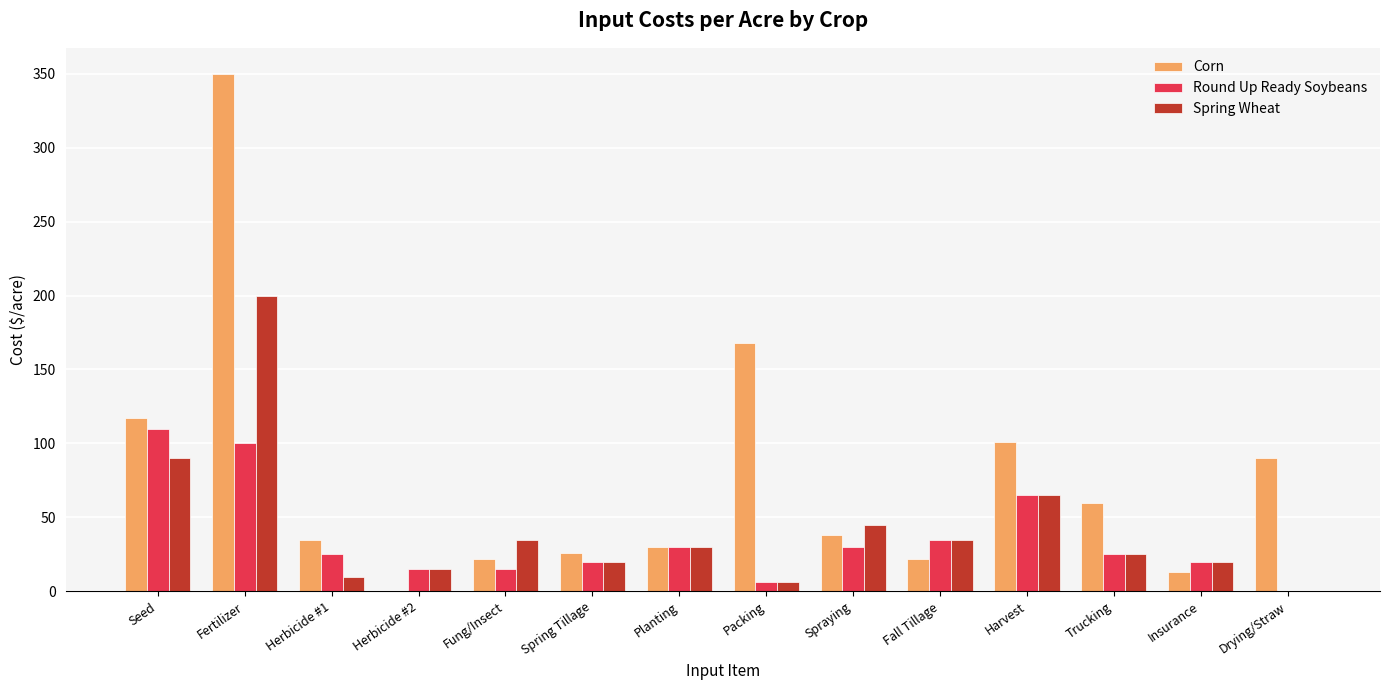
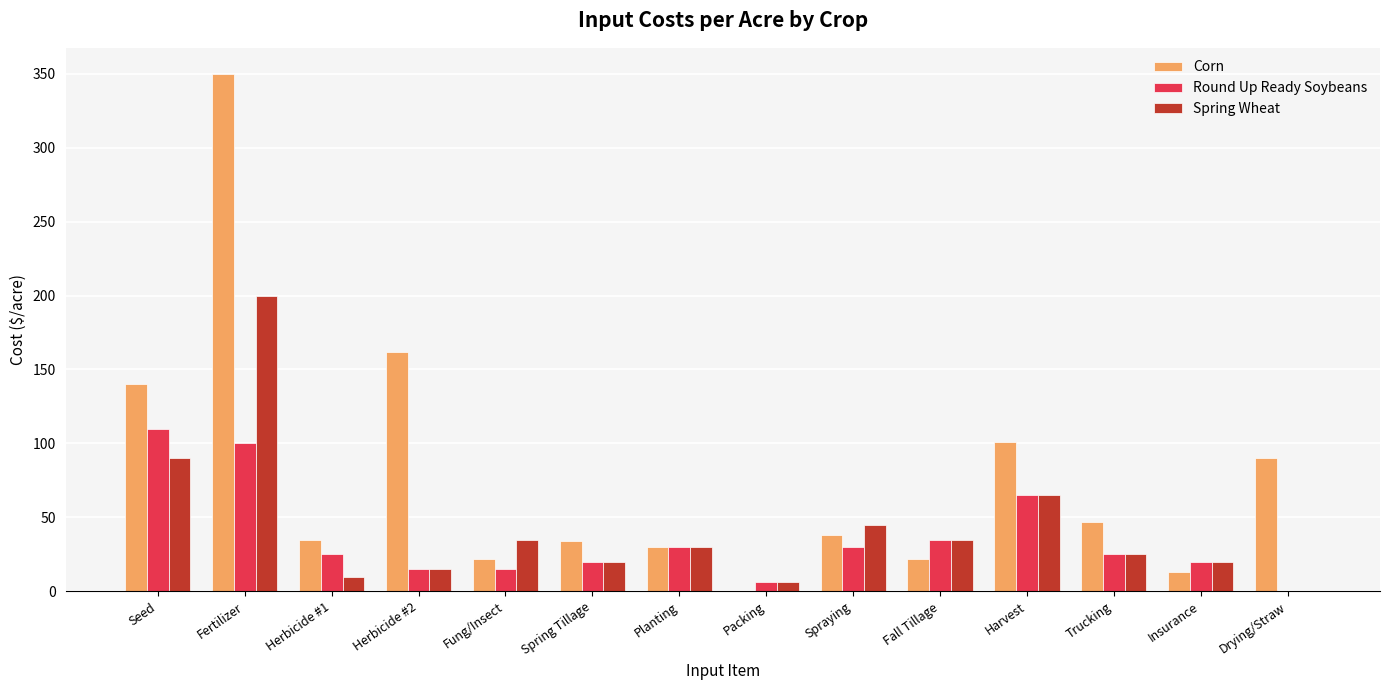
Corn, Seed: 117 -> 140
Corn, Herbicide #2: 0 -> 162
Corn, Spring Tillage: 26 -> 34
Corn, Packing: 168 -> 0
Corn, Trucking: 60 -> 47
